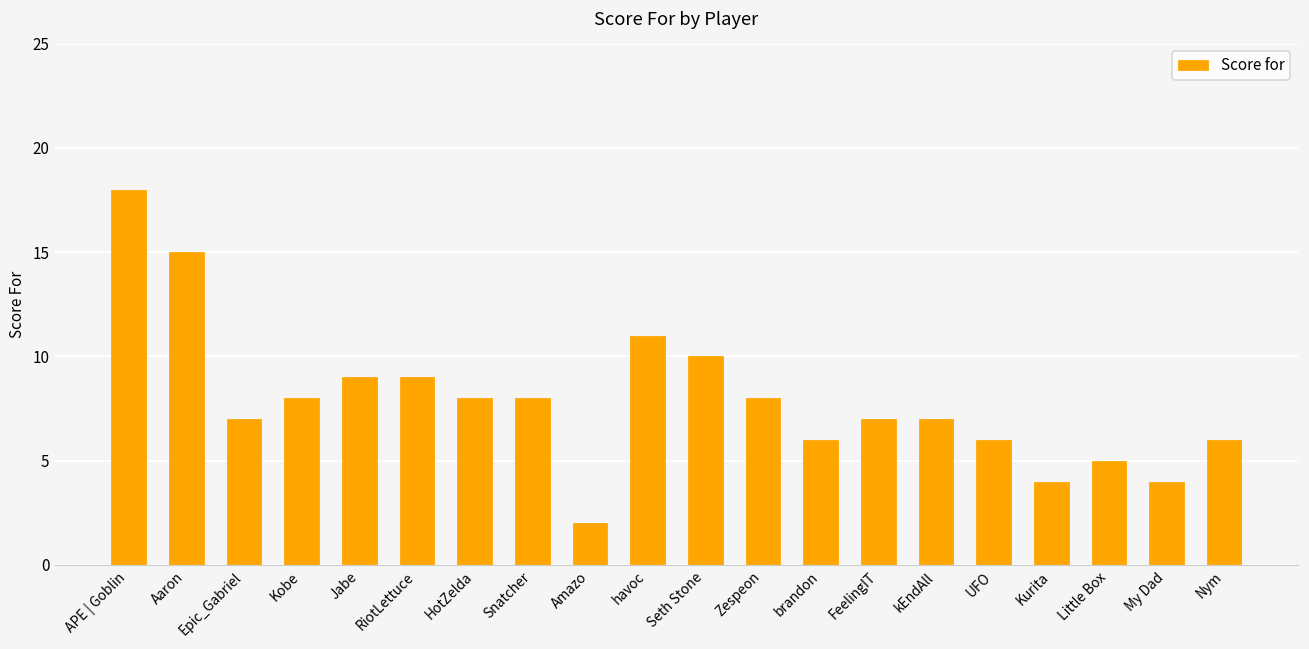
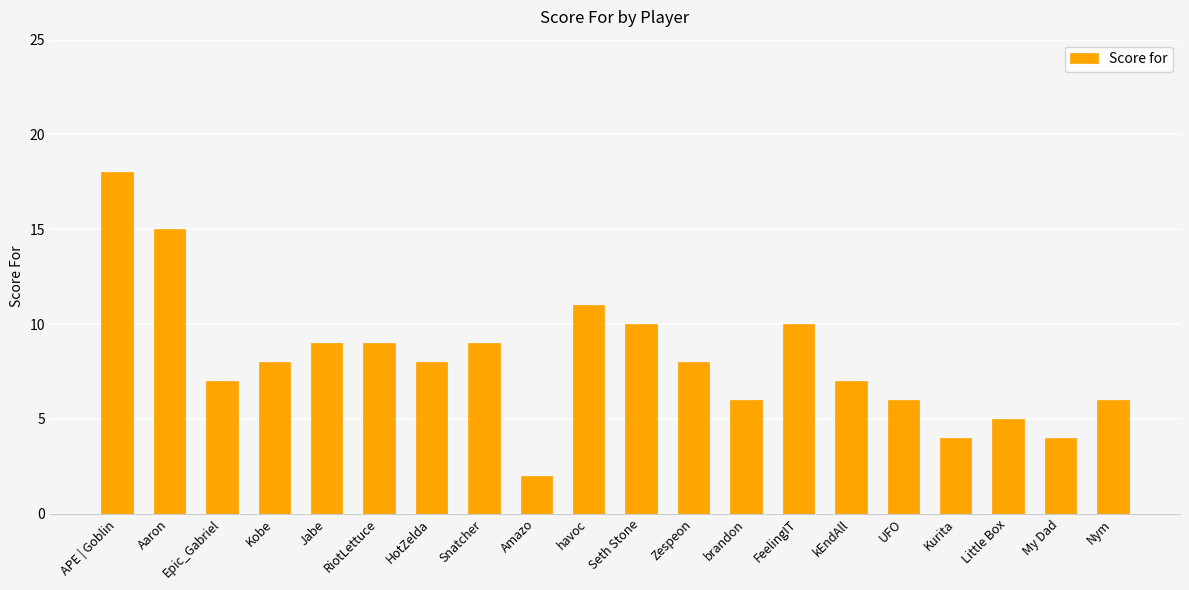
Snatcher: 8 -> 9
FeelingIT: 7 -> 10
